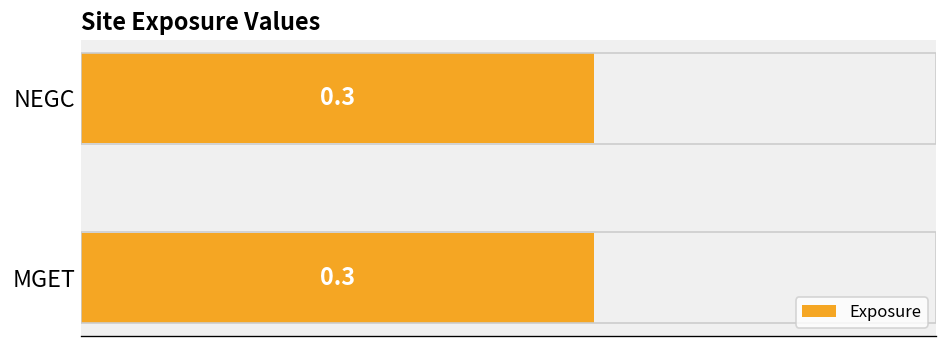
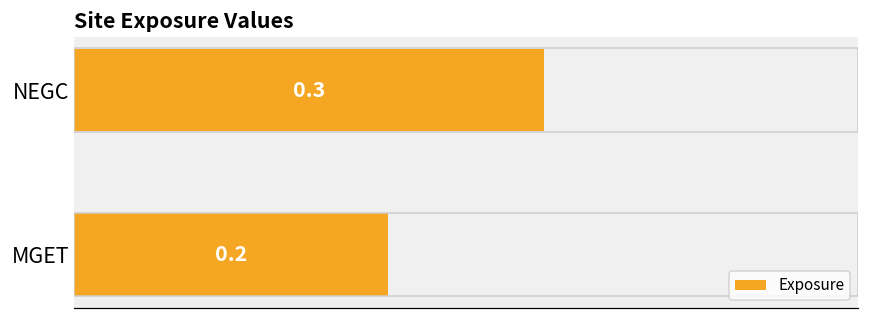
MGET: 0.3 -> 0.2
